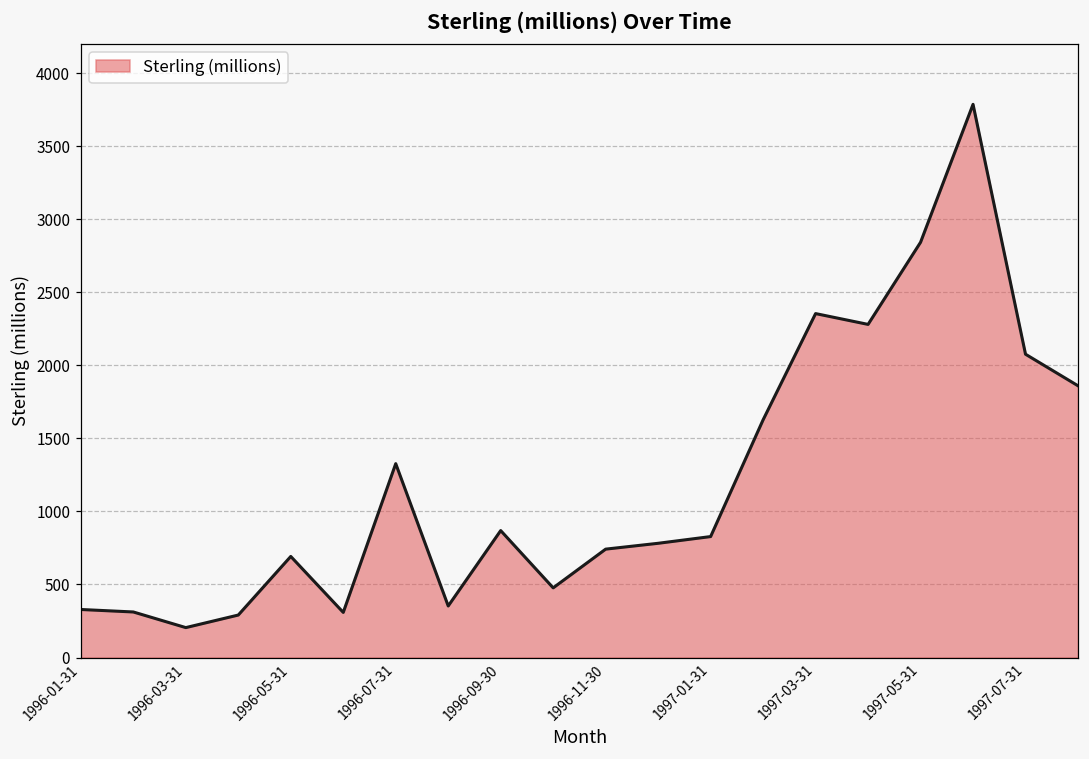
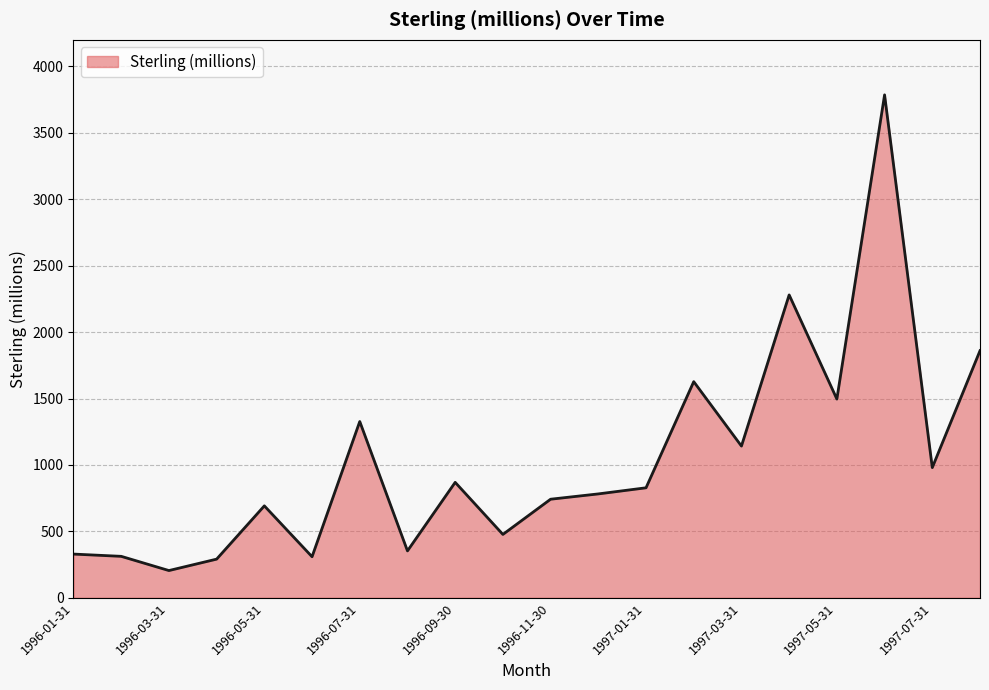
1997-03-31: 2350 -> 1140
1997-05-31: 2840 -> 1500
1997-07-31: 2080 -> 980
